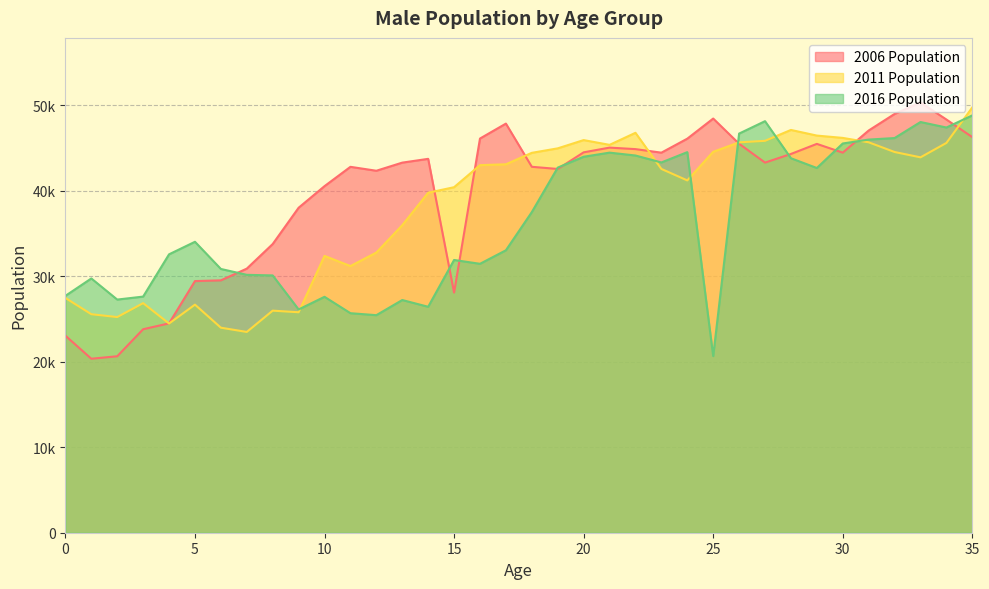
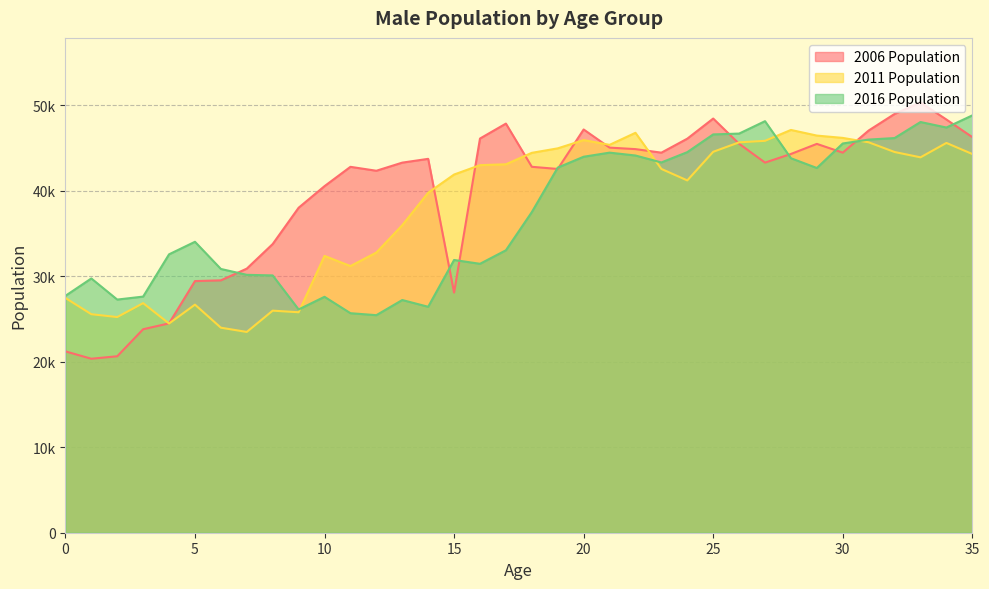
2006 Population, 0: 23000 -> 21000
2011 Population, 15: 40000 -> 42000
2006 Population, 20: 44000 -> 47000
2016 Population, 25: 21000 -> 47000
2011 Population, 35: 50000 -> 44000
